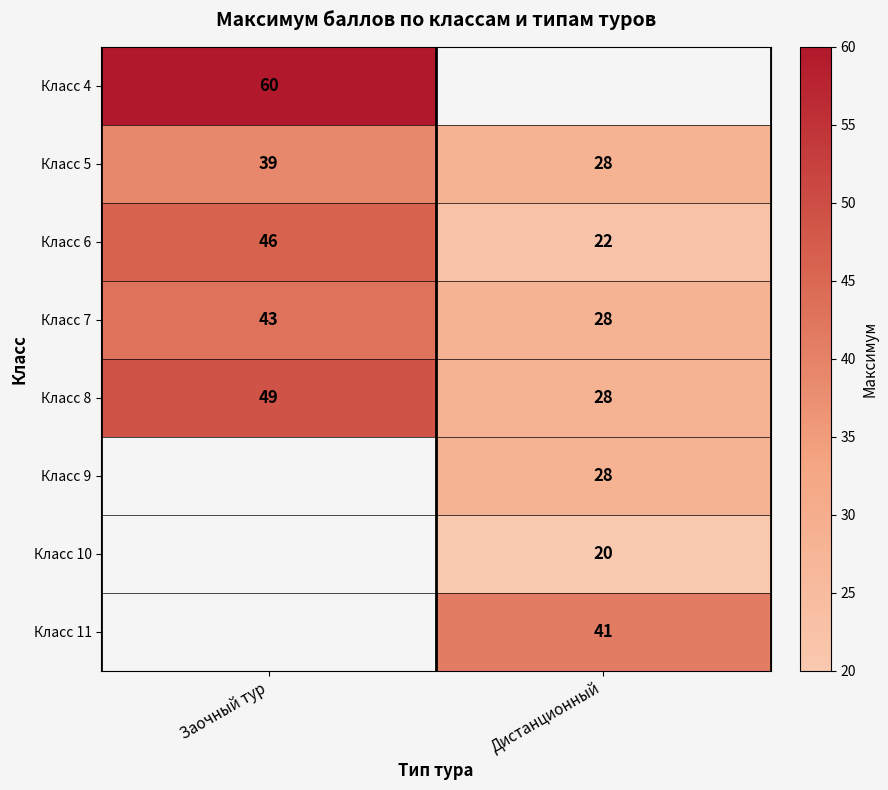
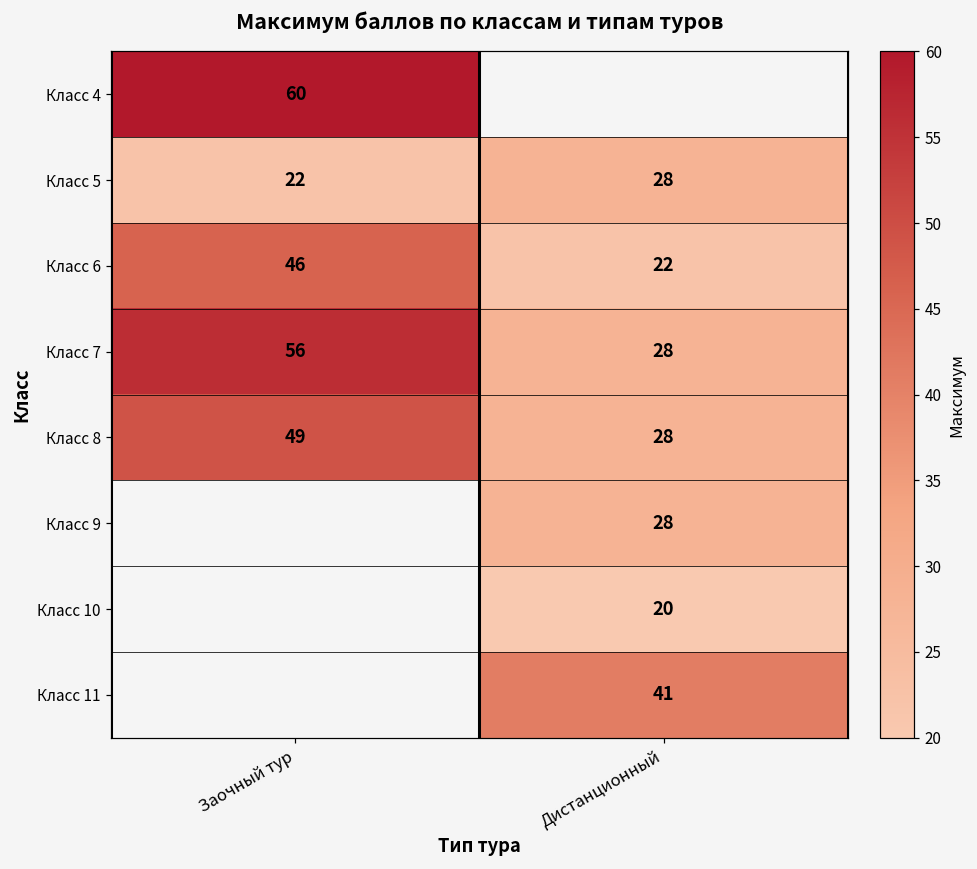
Класс 5, Заочный тур: 39 -> 22
Класс 7, Заочный тур: 43 -> 56
